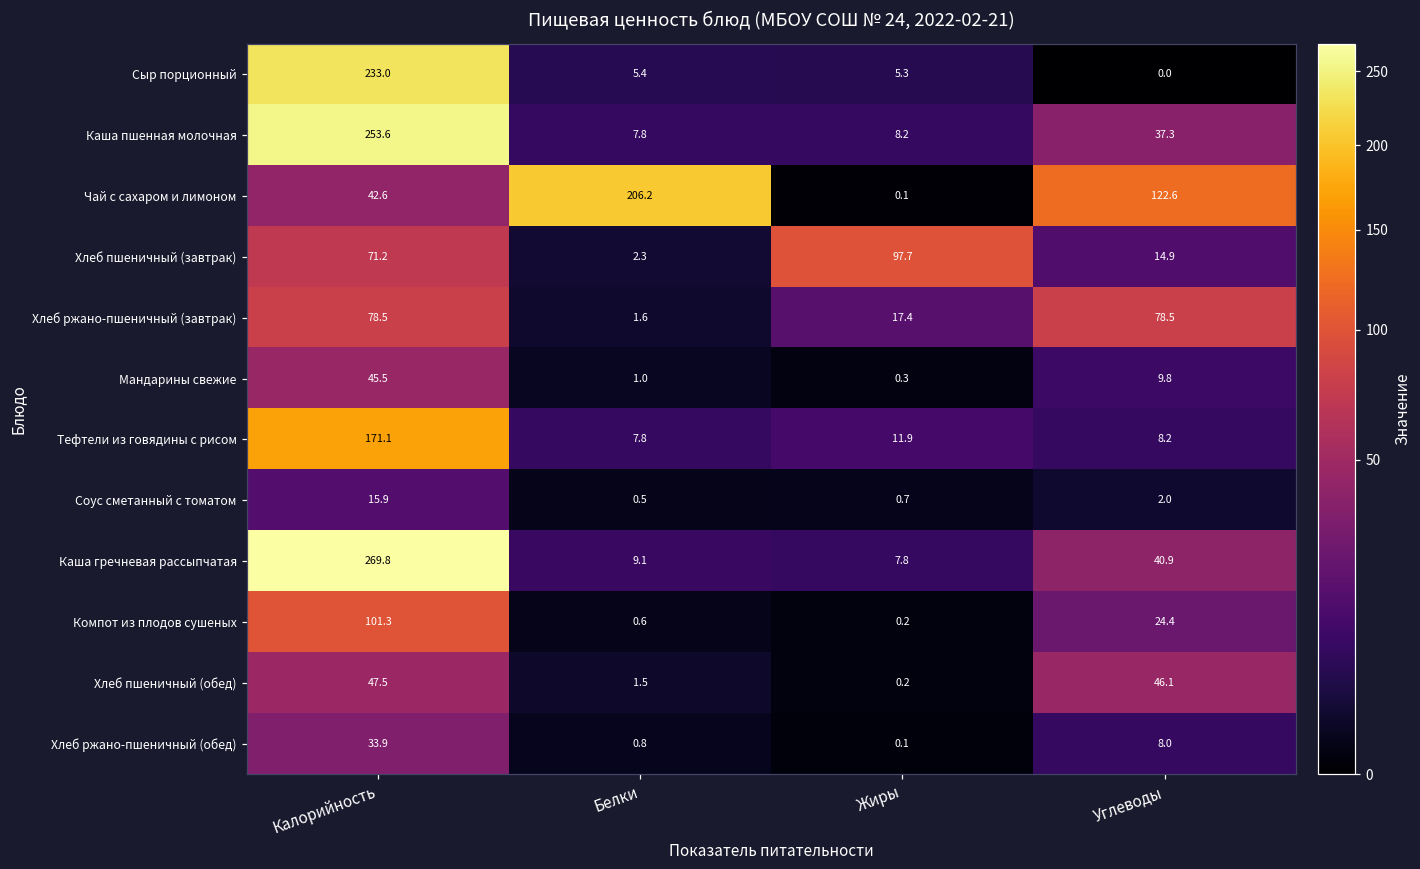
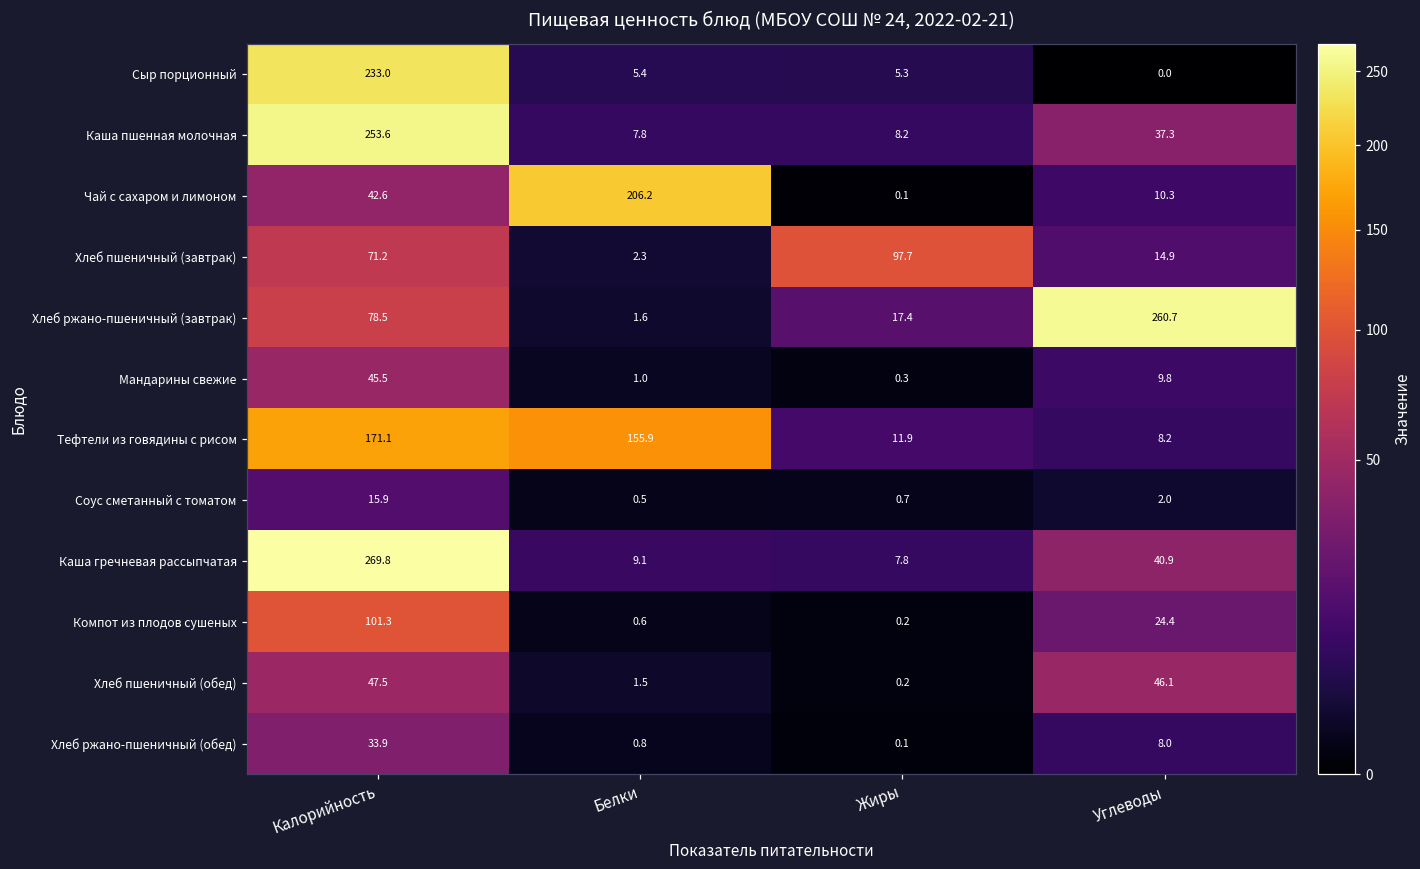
Чай с сахаром и лимоном, Углеводы: 122.6 -> 10.3
Хлеб ржано-пшеничный (завтрак), Углеводы: 78.5 -> 260.7
Тефтели из говядины с рисом, Белки: 7.8 -> 155.9
